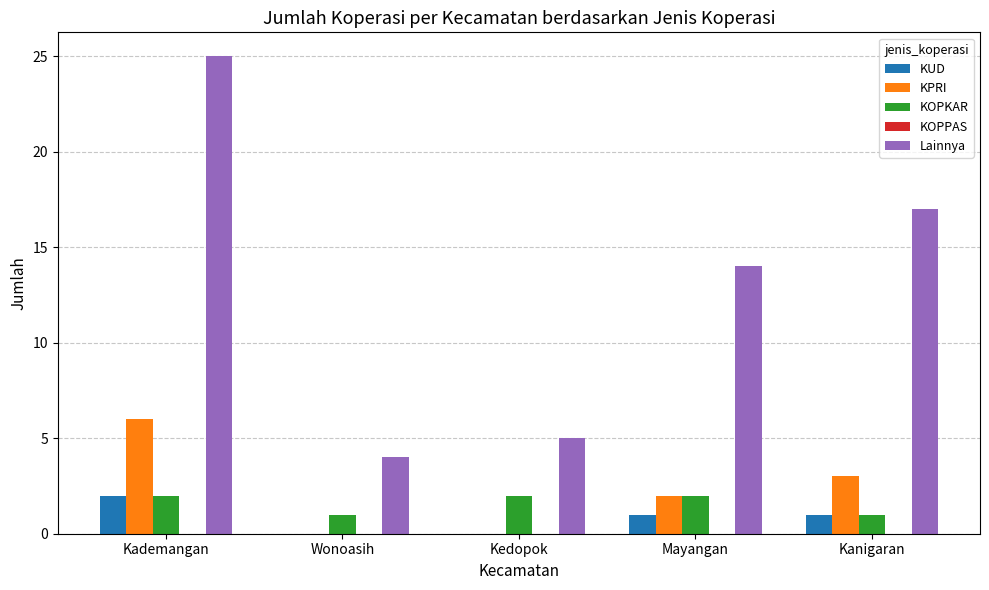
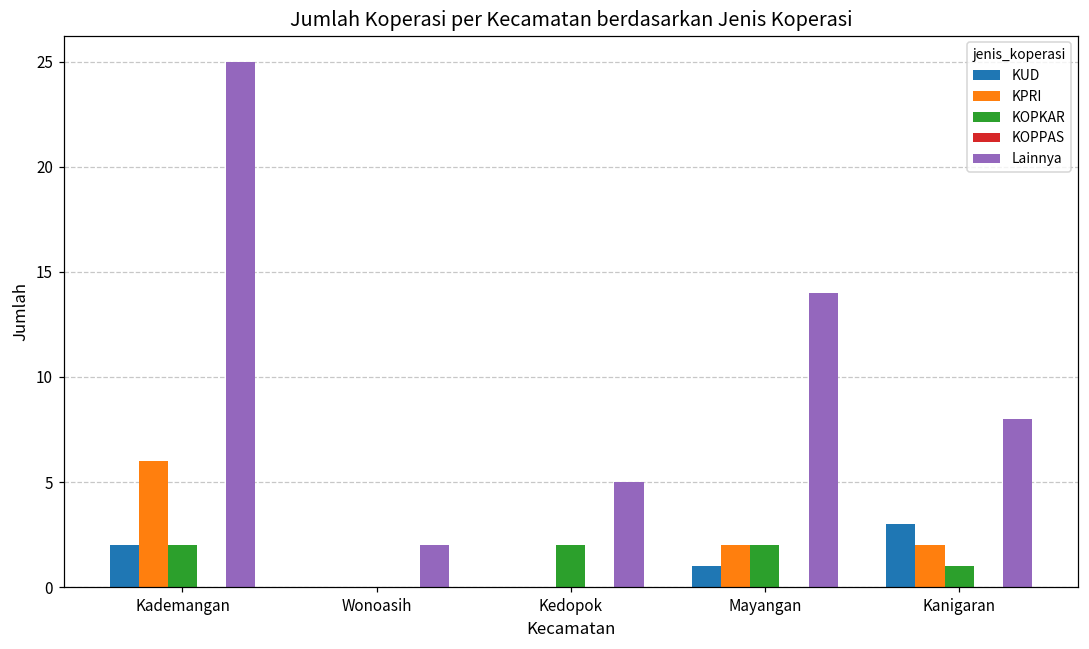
KOPKAR, Wonoasih: 1 -> 0
Lainnya, Wonoasih: 4 -> 2
KUD, Kanigaran: 1 -> 3
KPRI, Kanigaran: 3 -> 2
Lainnya, Kanigaran: 17 -> 8
